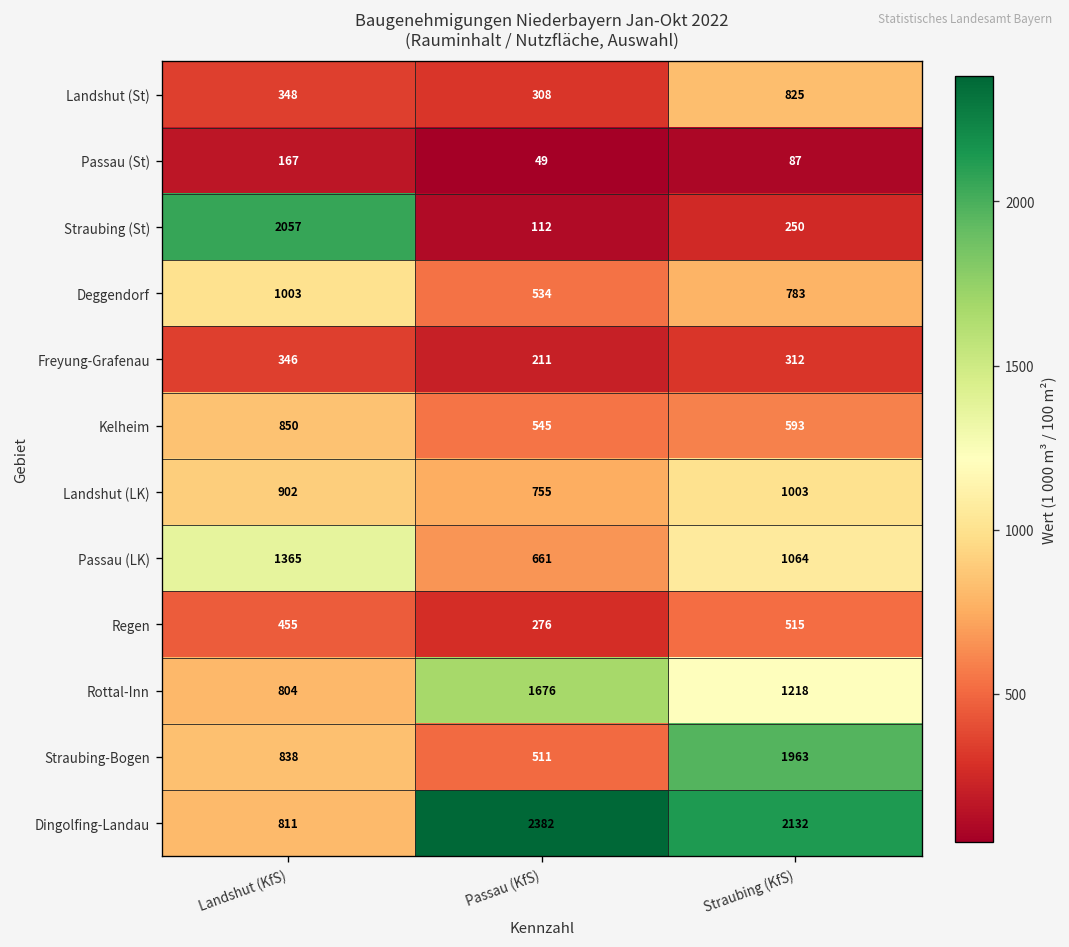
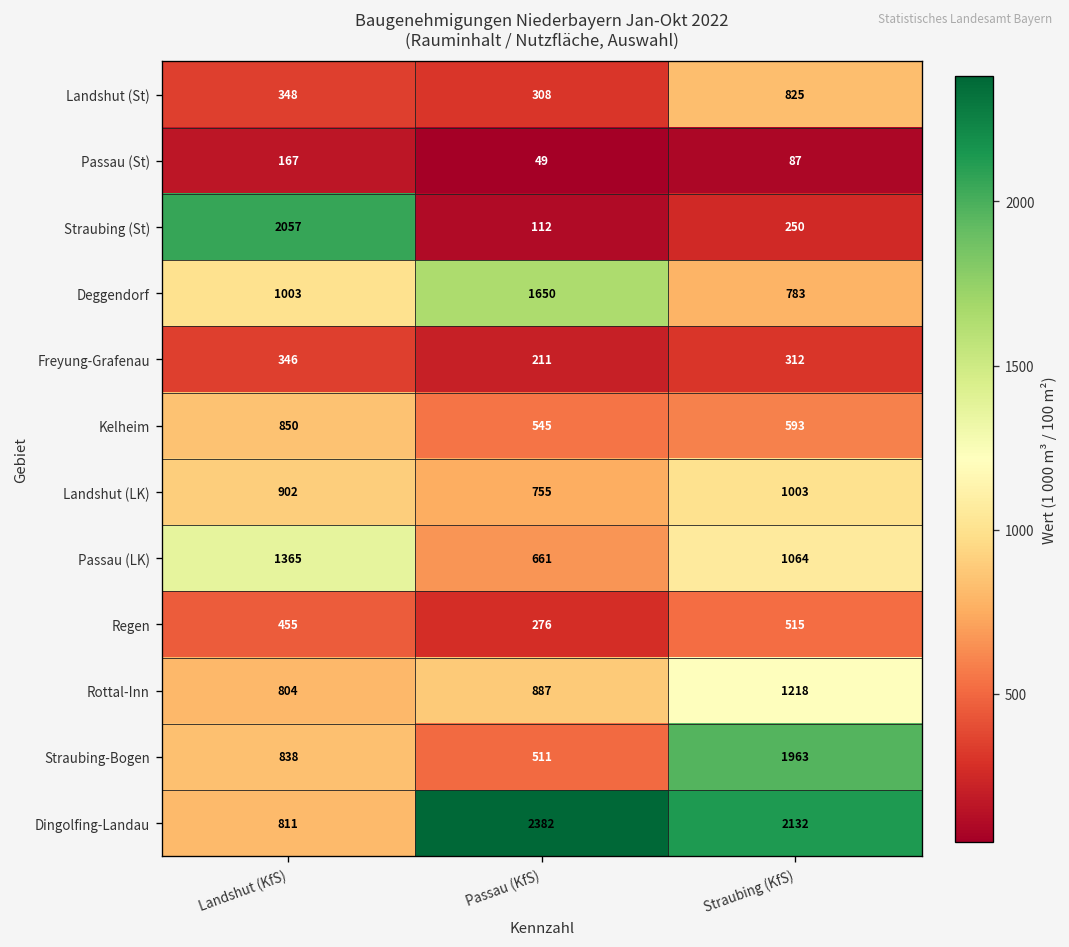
Deggendorf, Passau (KfS): 534 -> 1650
Rottal-Inn, Passau (KfS): 1676 -> 887
